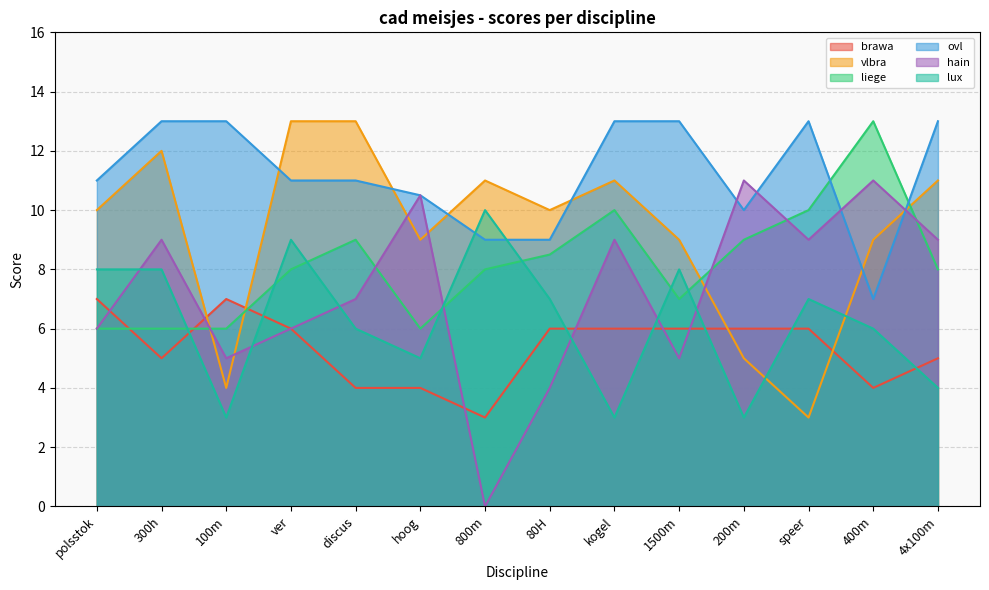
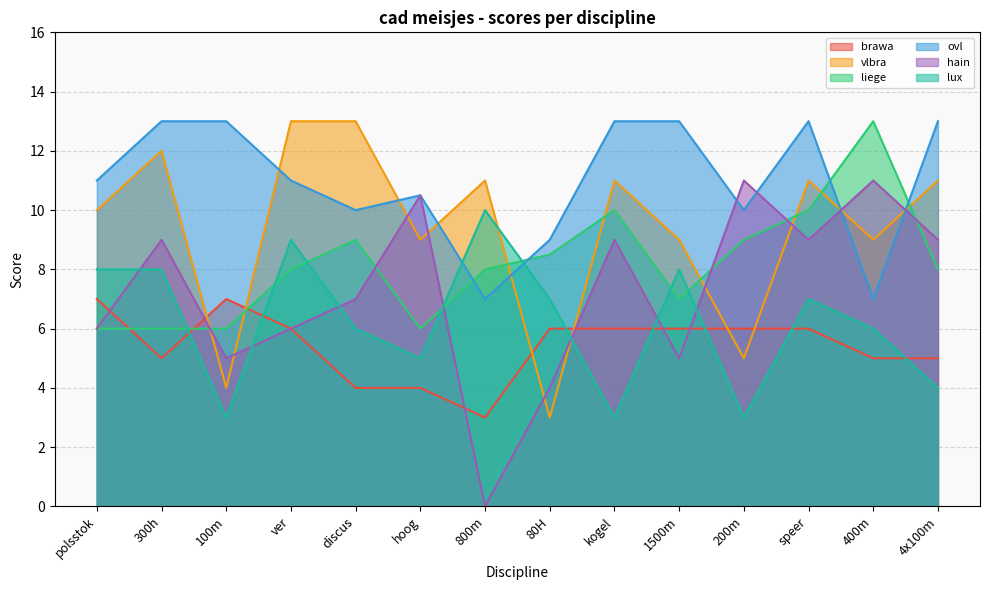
ovl, discus: 11 -> 10
ovl, 800m: 9 -> 7
vlbra, 80H: 10 -> 3
vlbra, speer: 3 -> 11
brawa, 400m: 4 -> 5
